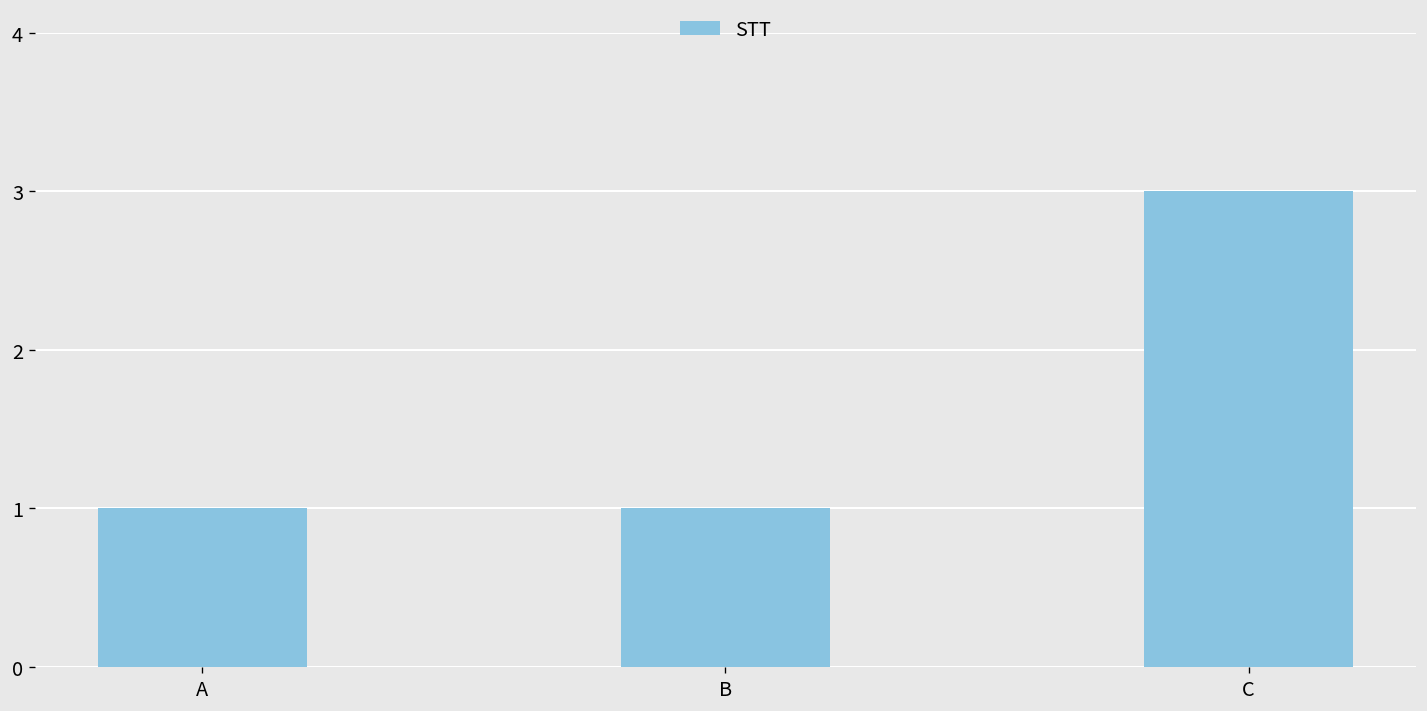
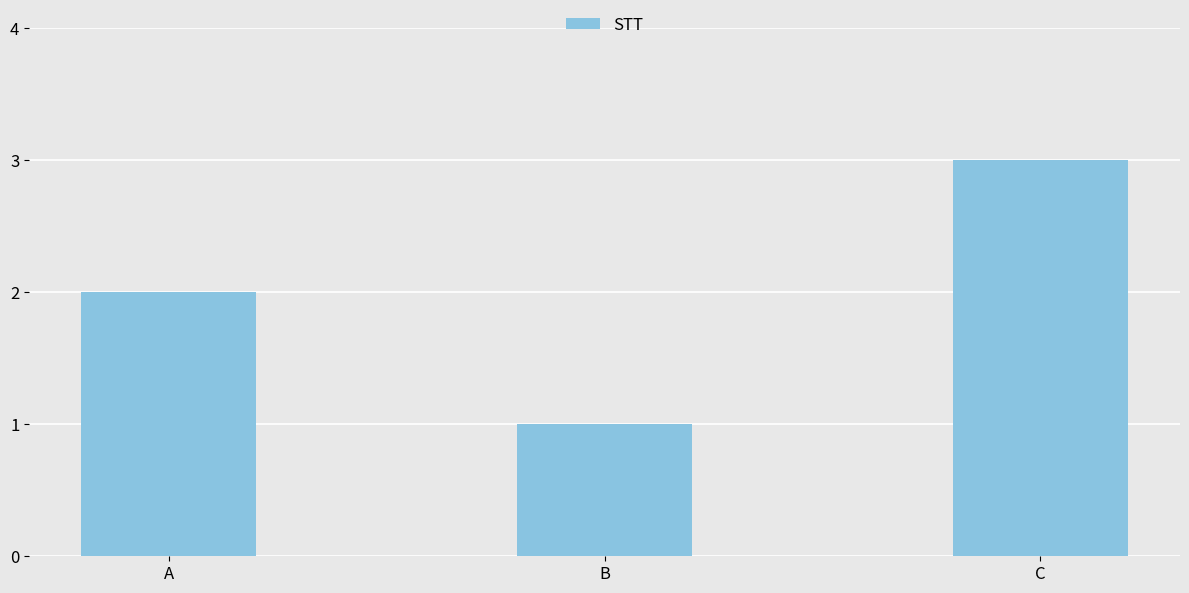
A: 1 -> 2
